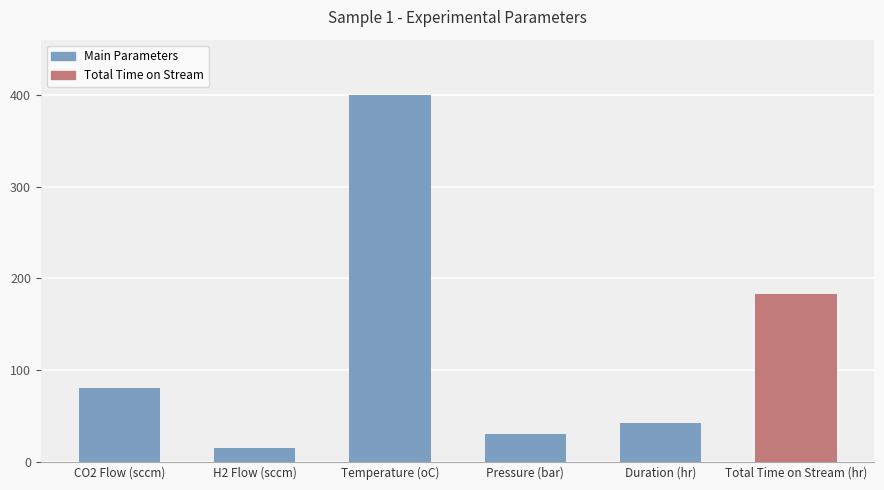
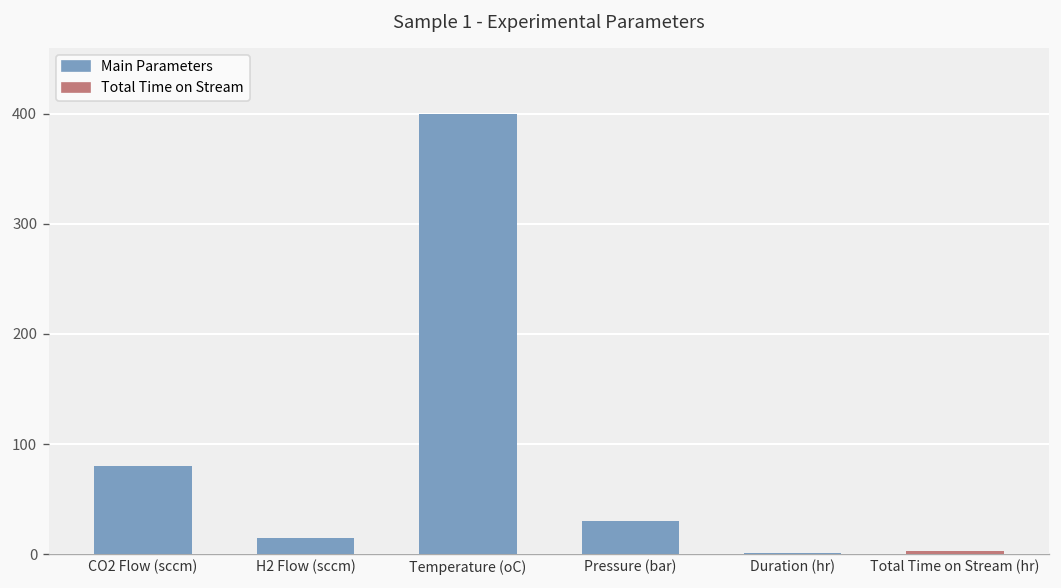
Duration (hr): 40 -> 0
Total Time on Stream (hr): 180 -> 0
